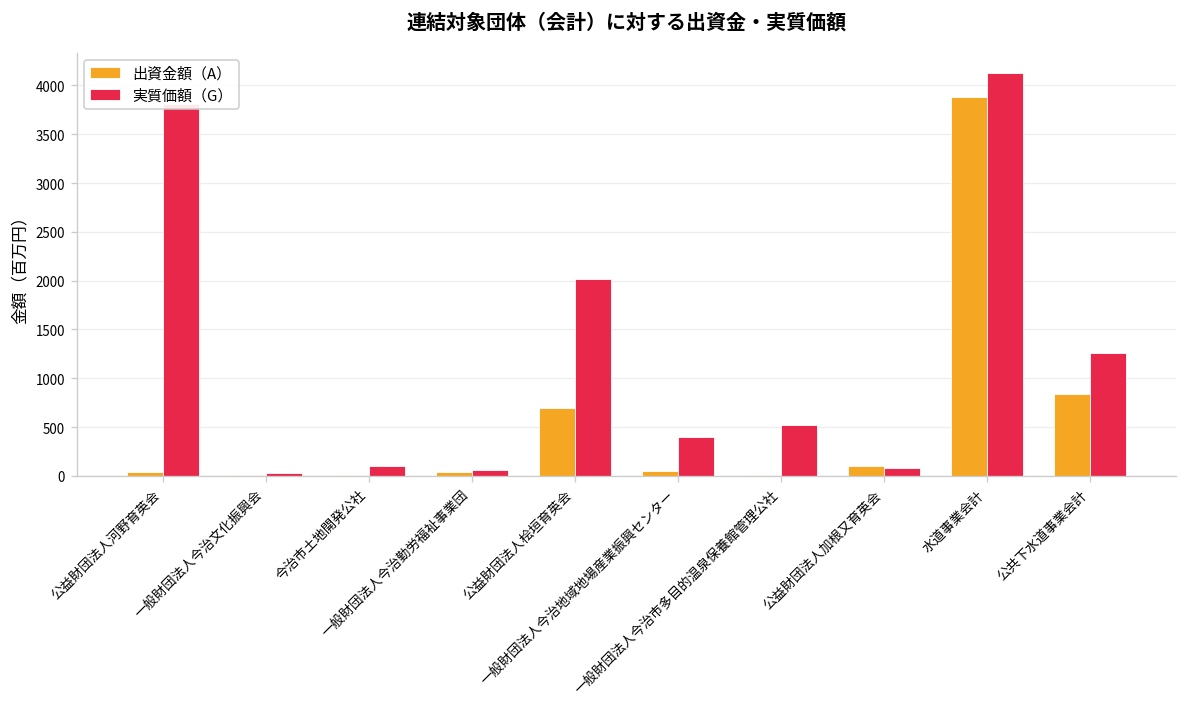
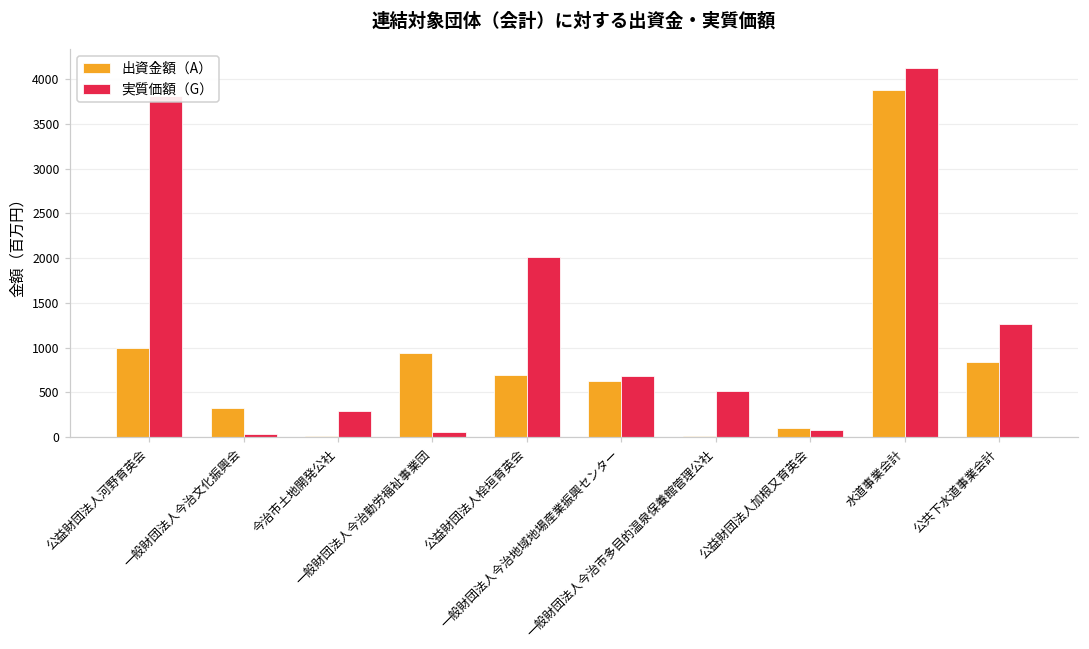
出資金額（A）, 公益財団法人河野育英会: 0 -> 1000
出資金額（A）, 一般財団法人今治文化振興会: 0 -> 300
実質価額（G）, 今治市土地開発公社: 100 -> 300
出資金額（A）, 一般財団法人今治勤労福祉事業団: 0 -> 900
出資金額（A）, 一般財団法人今治地域地場産業振興センター: 100 -> 600
実質価額（G）, 一般財団法人今治地域地場産業振興センター: 400 -> 700
